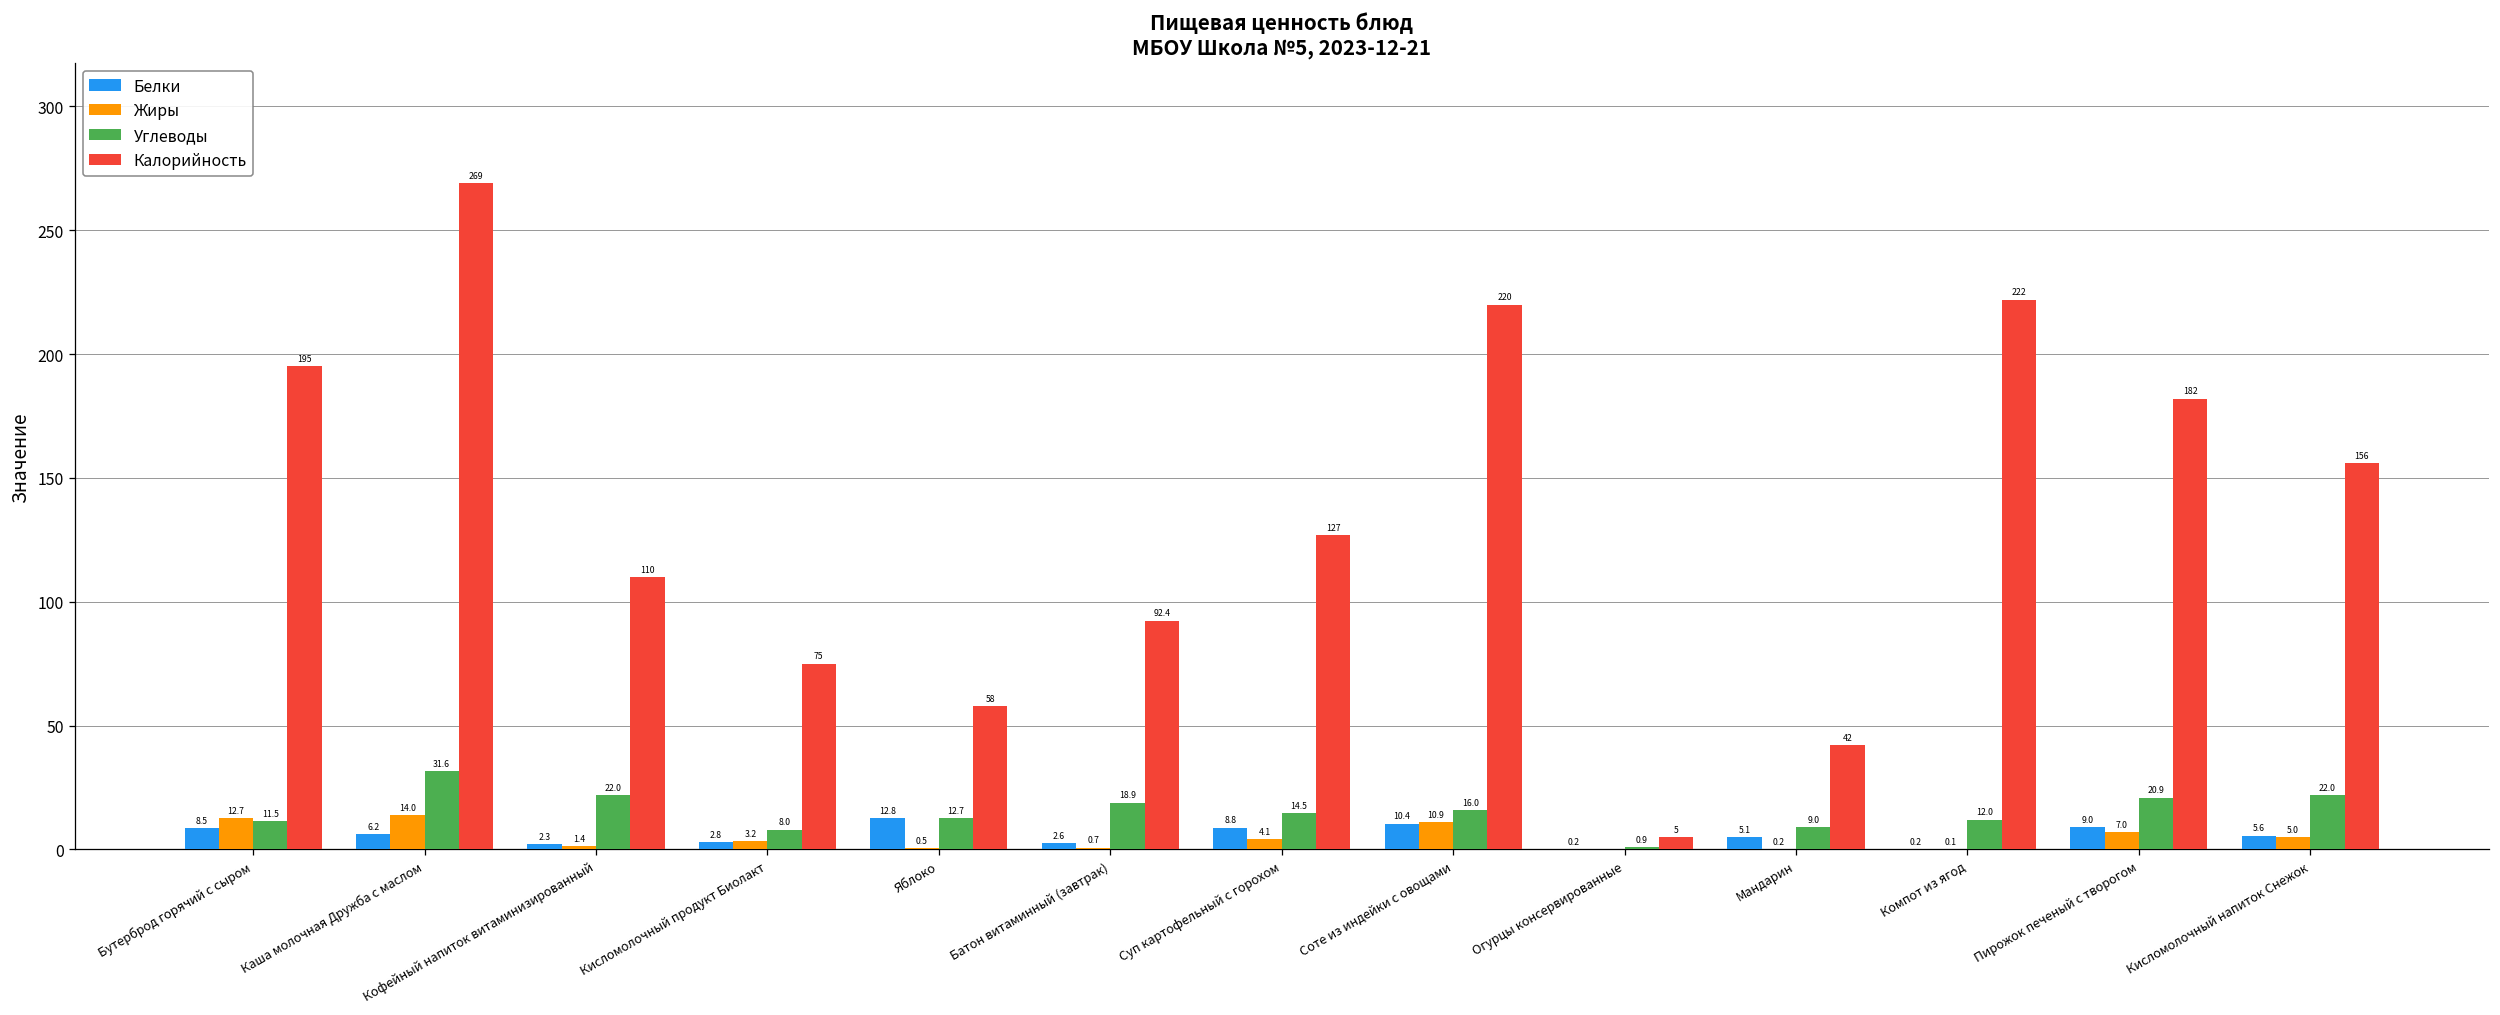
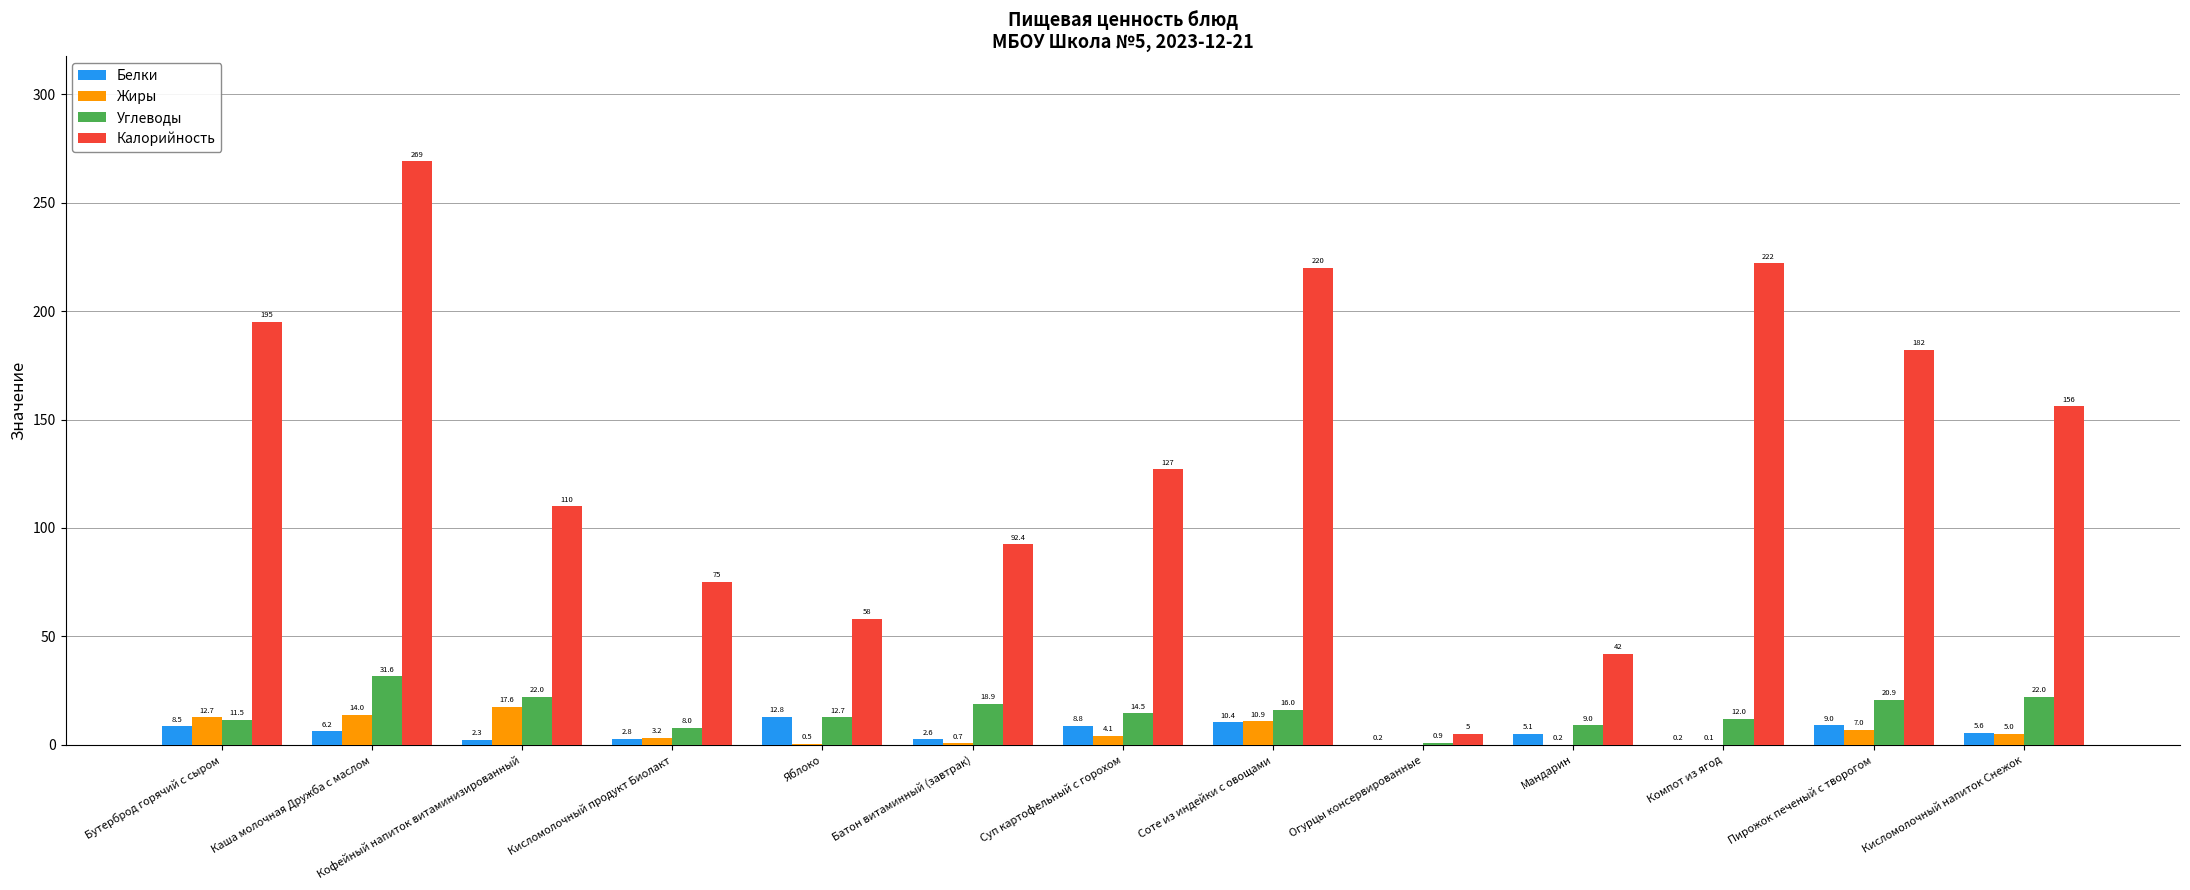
Жиры, Кофейный напиток витаминизированный: 1.4 -> 17.6
